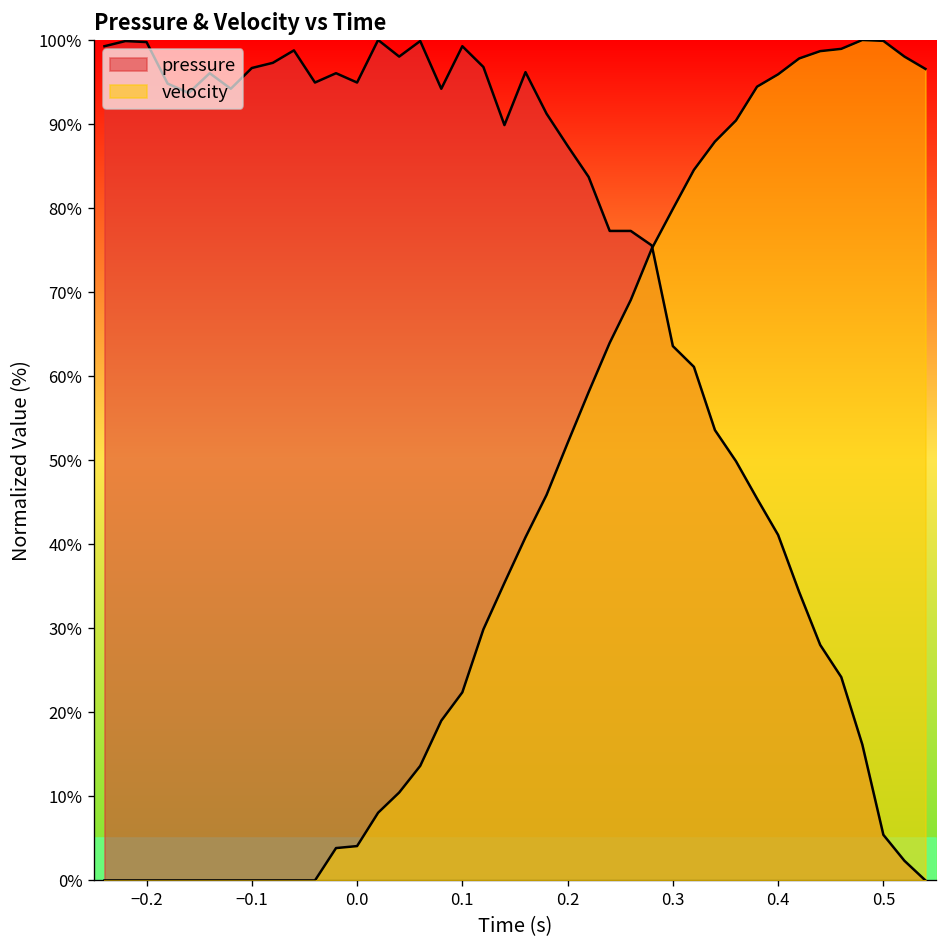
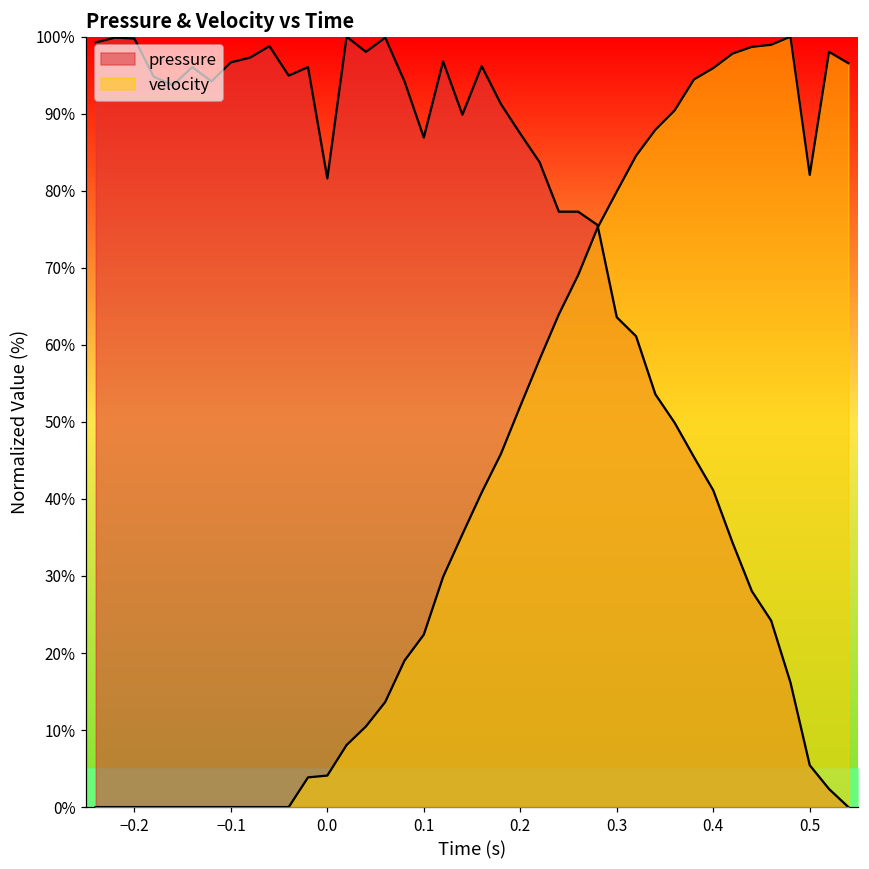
pressure, 0.0: 95% -> 82%
pressure, 0.1: 99% -> 87%
velocity, 0.5: 100% -> 82%
